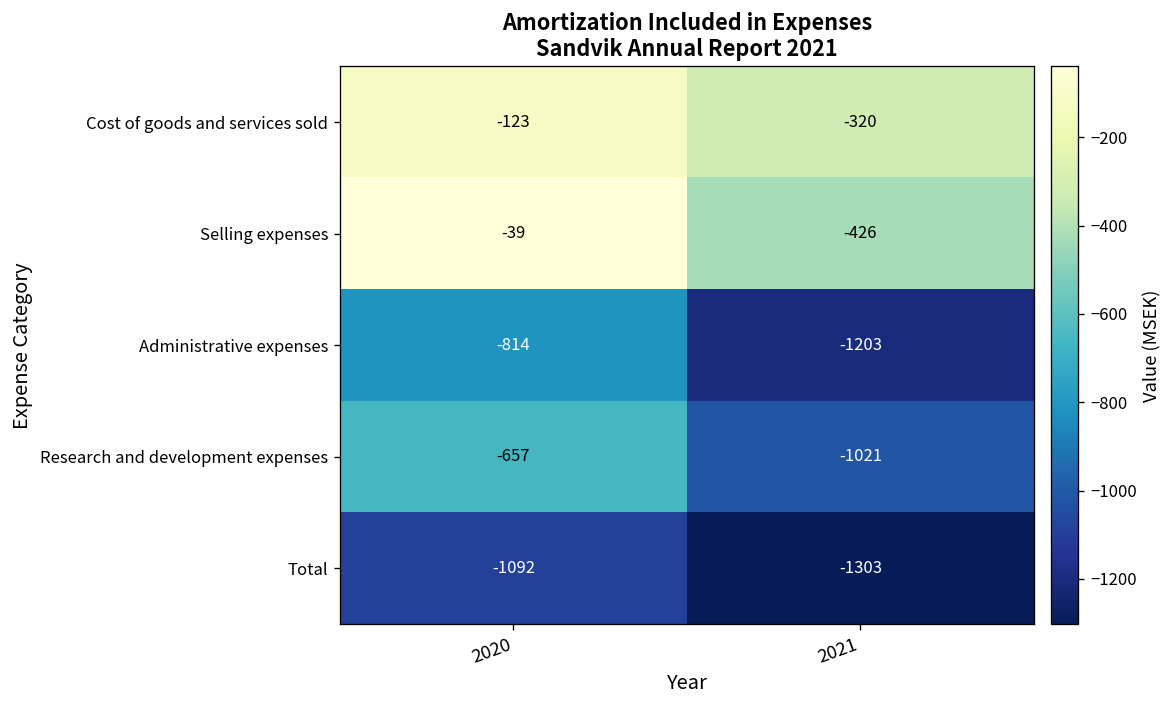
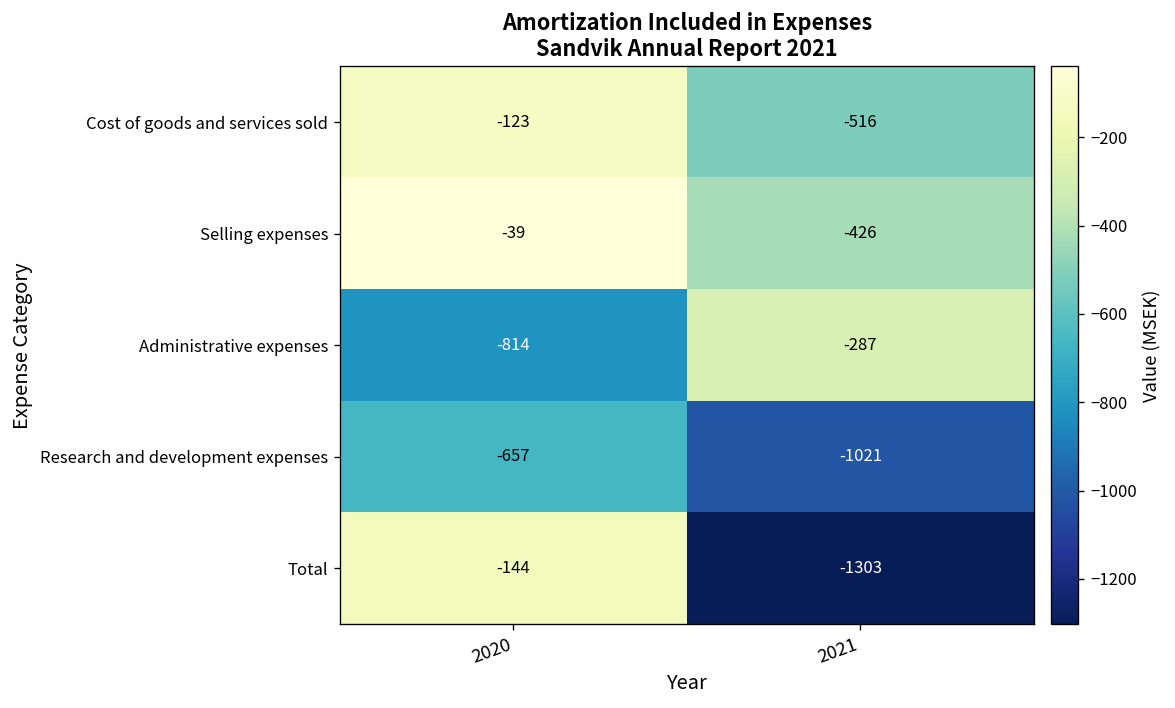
Cost of goods and services sold, 2021: -320 -> -516
Administrative expenses, 2021: -1203 -> -287
Total, 2020: -1092 -> -144
